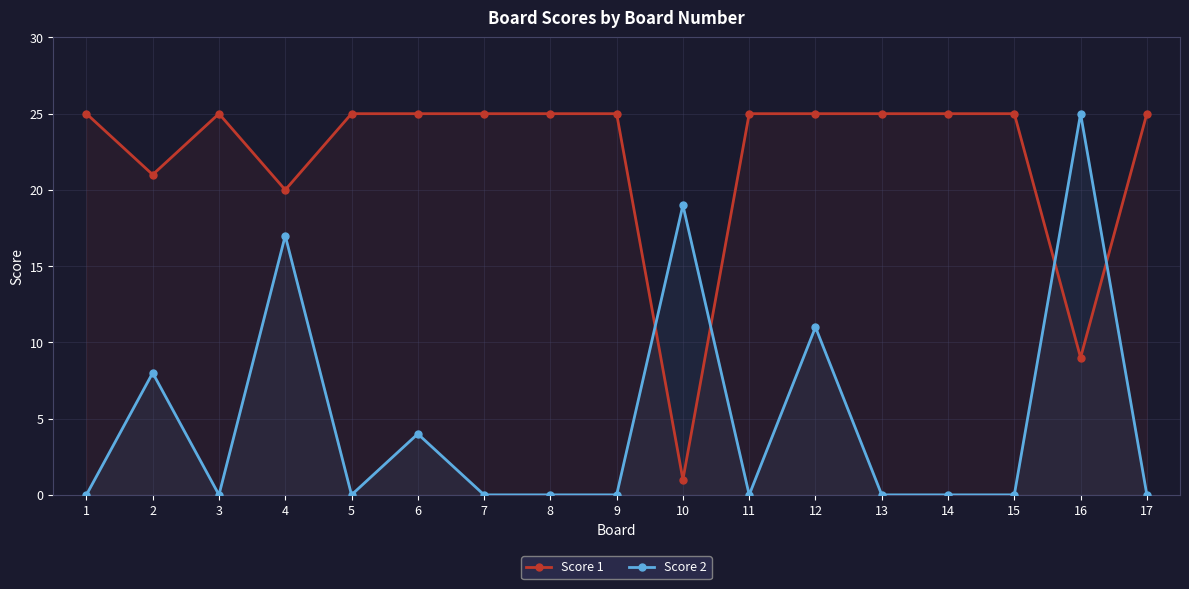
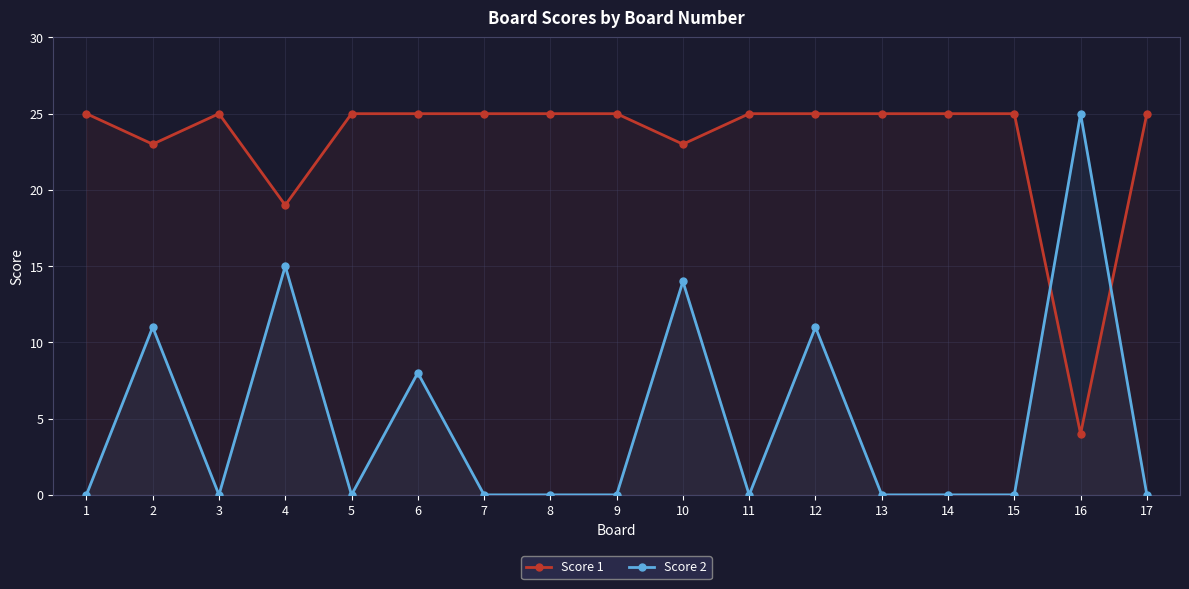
Score 1, 2: 21 -> 23
Score 2, 2: 8 -> 11
Score 1, 4: 20 -> 19
Score 2, 4: 17 -> 15
Score 2, 6: 4 -> 8
Score 1, 10: 1 -> 23
Score 2, 10: 19 -> 14
Score 1, 16: 9 -> 4
